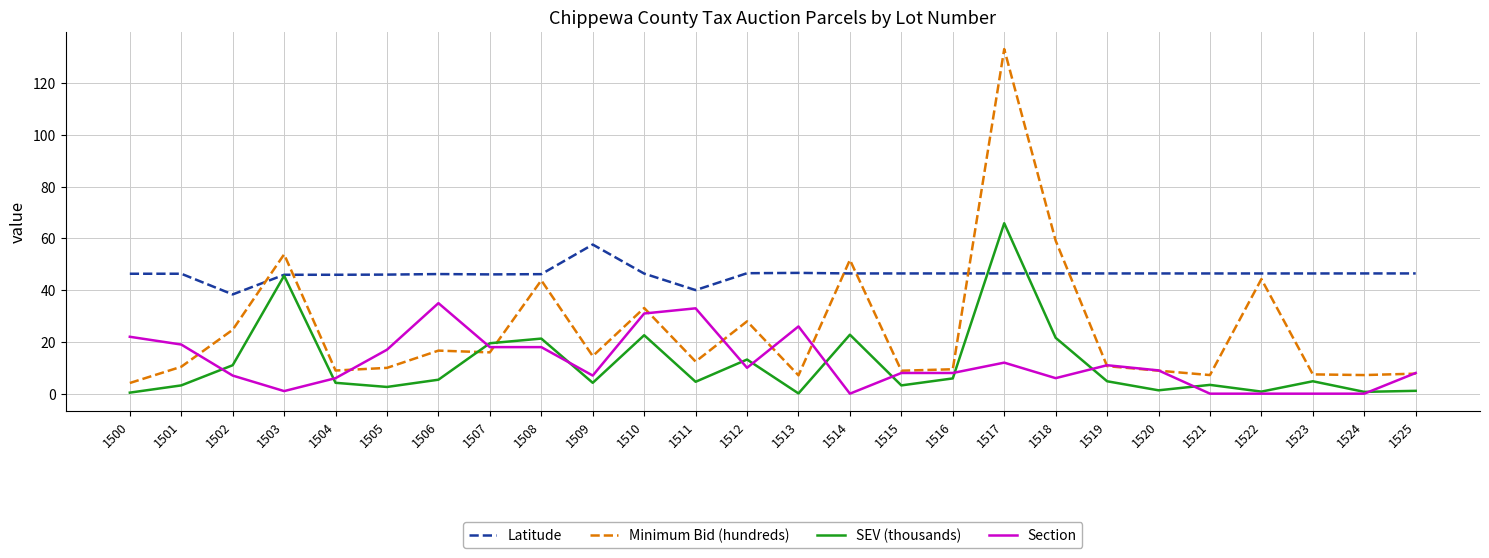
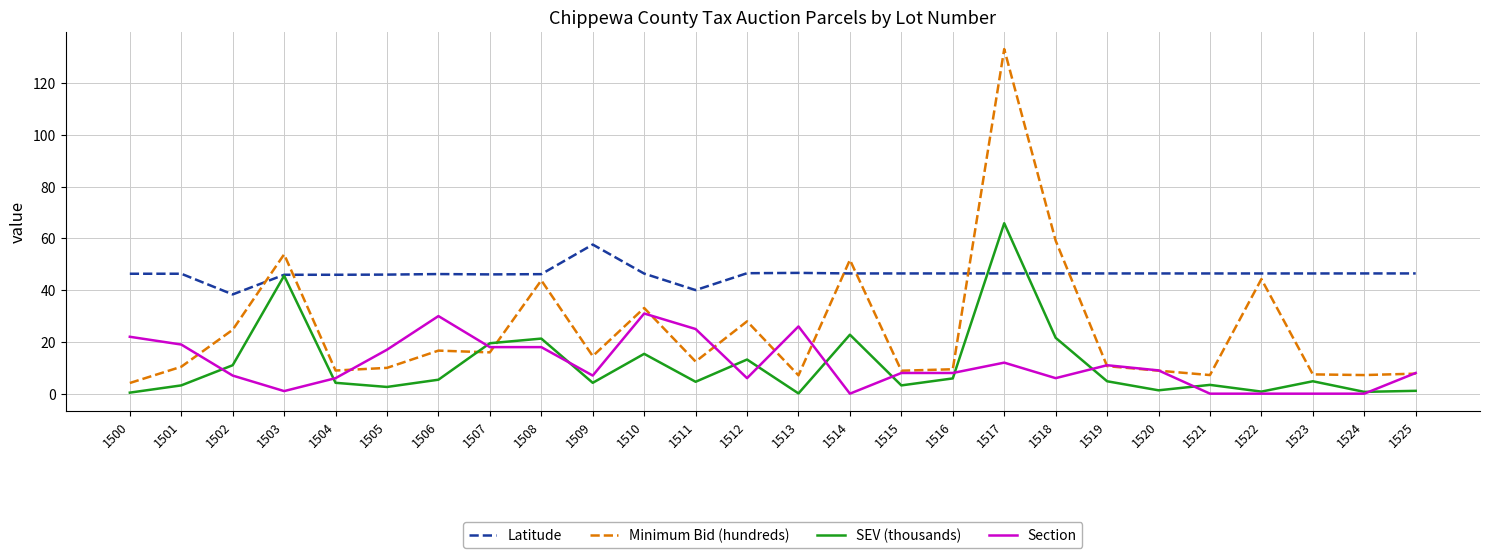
Section, 1506: 35 -> 30
SEV (thousands), 1510: 23 -> 15
Section, 1511: 33 -> 25
Section, 1512: 10 -> 6
